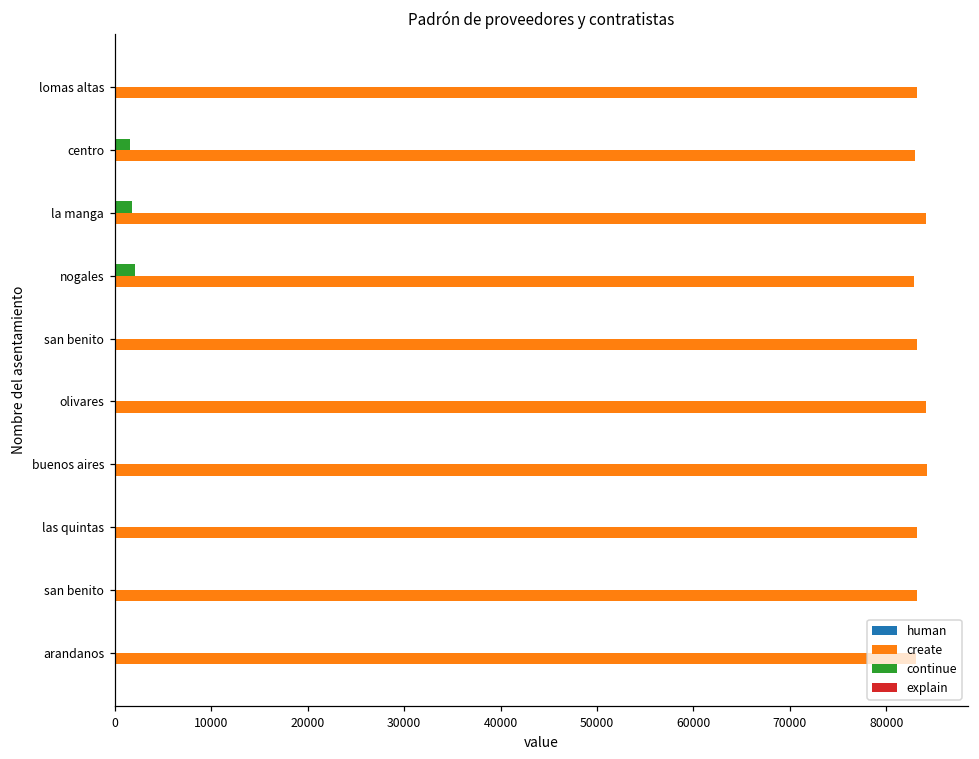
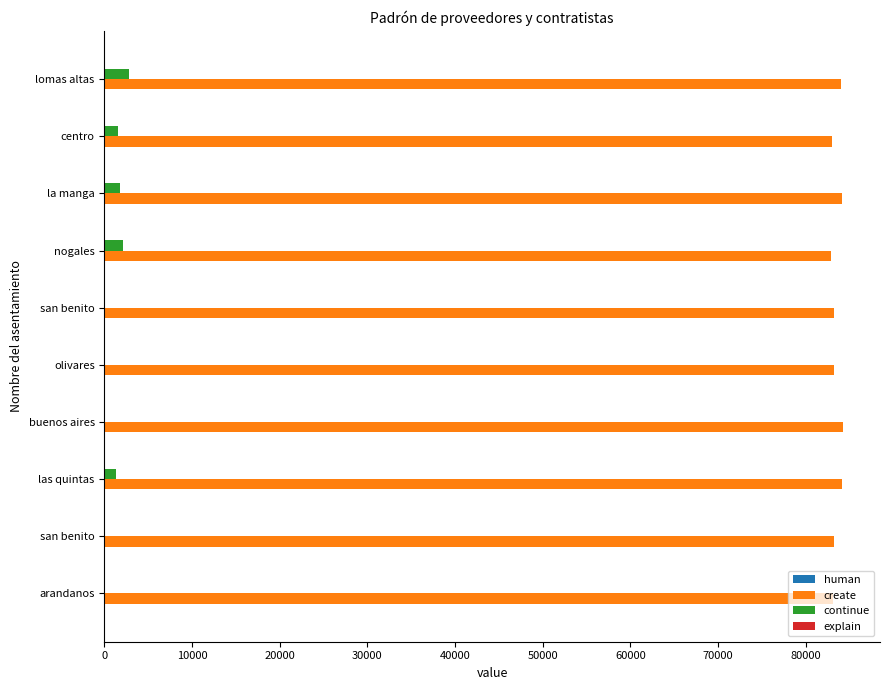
continue, lomas altas: 0 -> 3000
create, lomas altas: 83000 -> 84000
create, olivares: 84000 -> 83000
continue, las quintas: 0 -> 1000
create, las quintas: 83000 -> 84000
